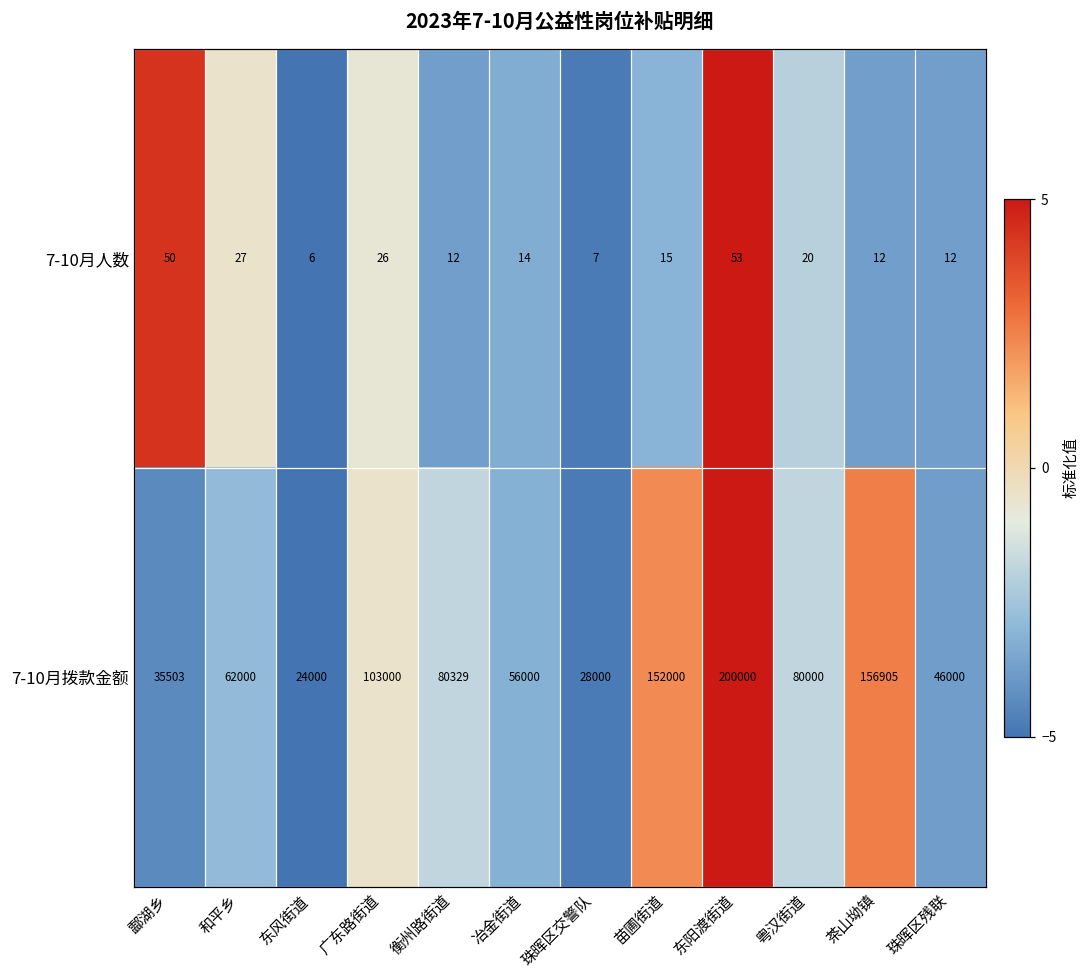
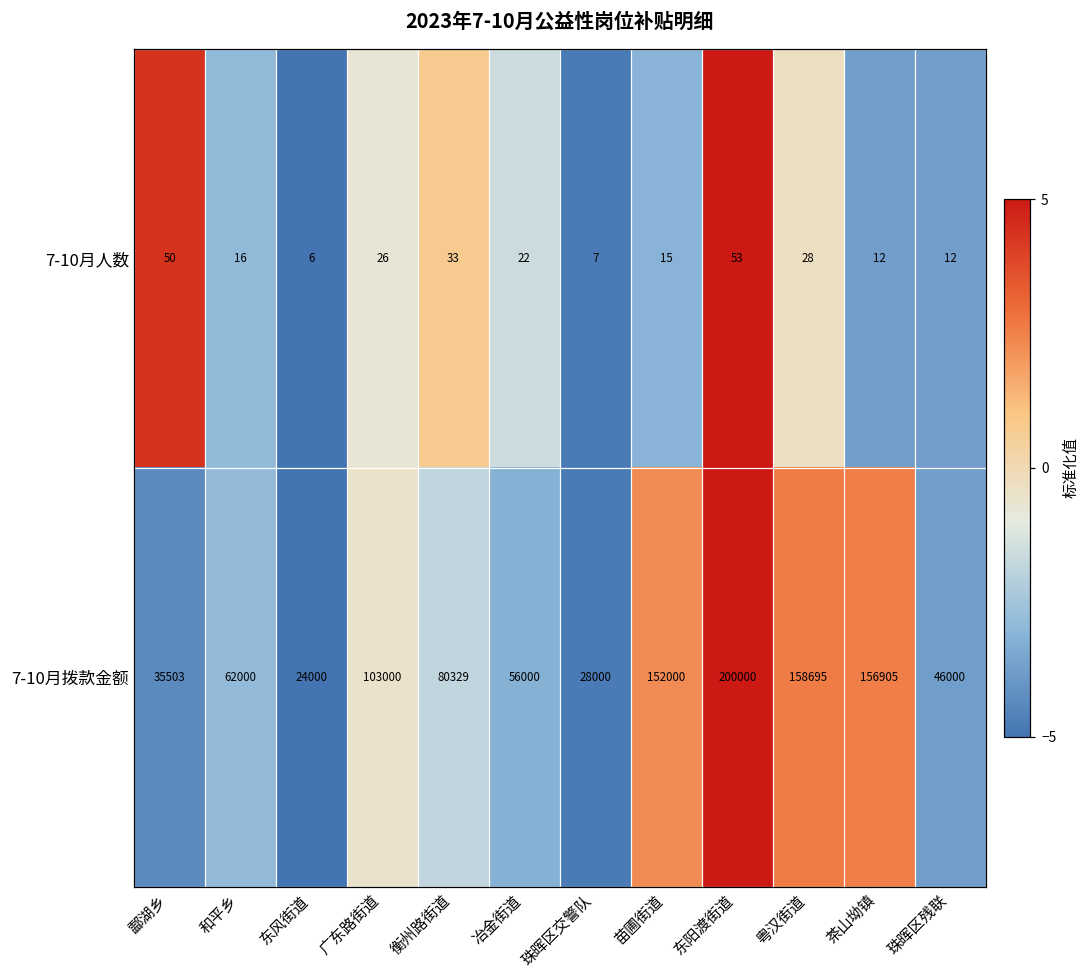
7-10月人数, 和平乡: 27 -> 16
7-10月人数, 衡州路街道: 12 -> 33
7-10月人数, 冶金街道: 14 -> 22
7-10月人数, 粤汉街道: 20 -> 28
7-10月拨款金额, 粤汉街道: 80000 -> 158695
